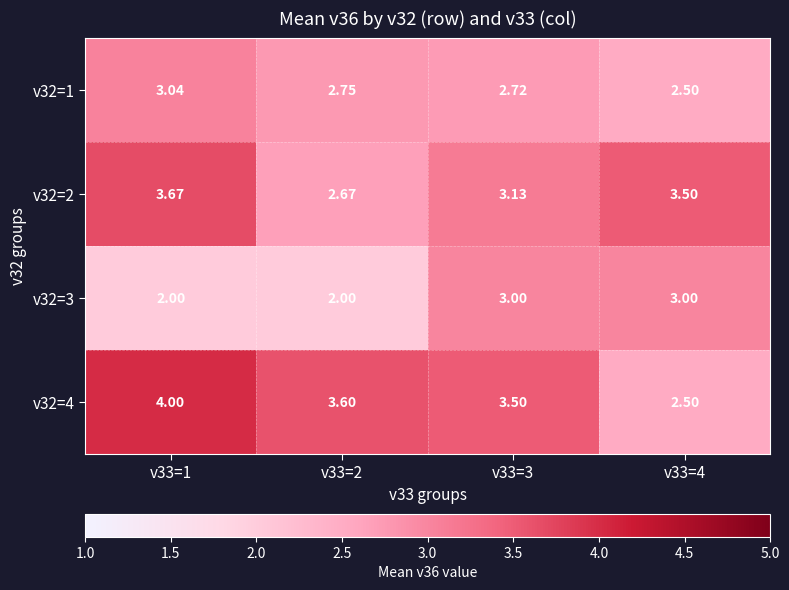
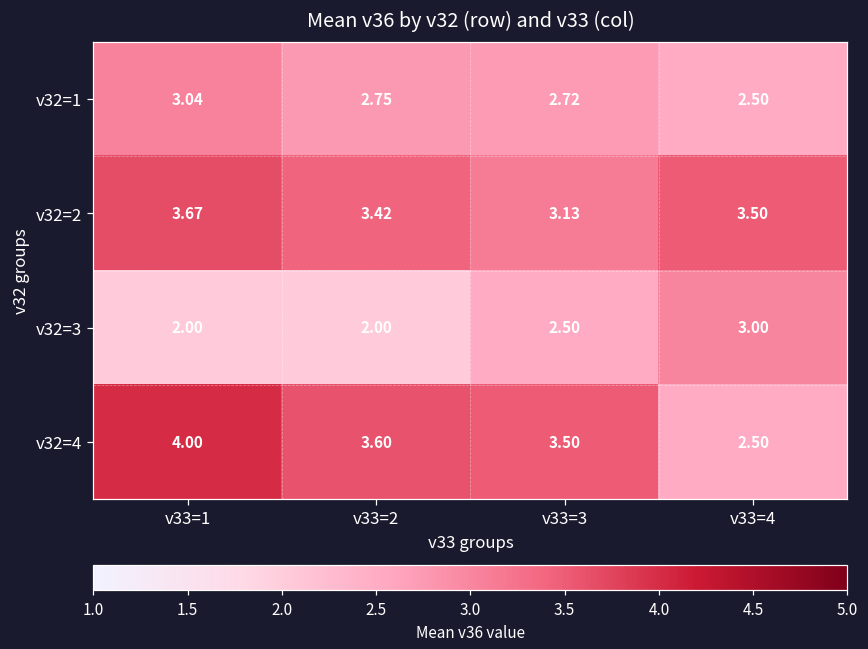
v32=2, v33=2: 2.67 -> 3.42
v32=3, v33=3: 3.00 -> 2.50
